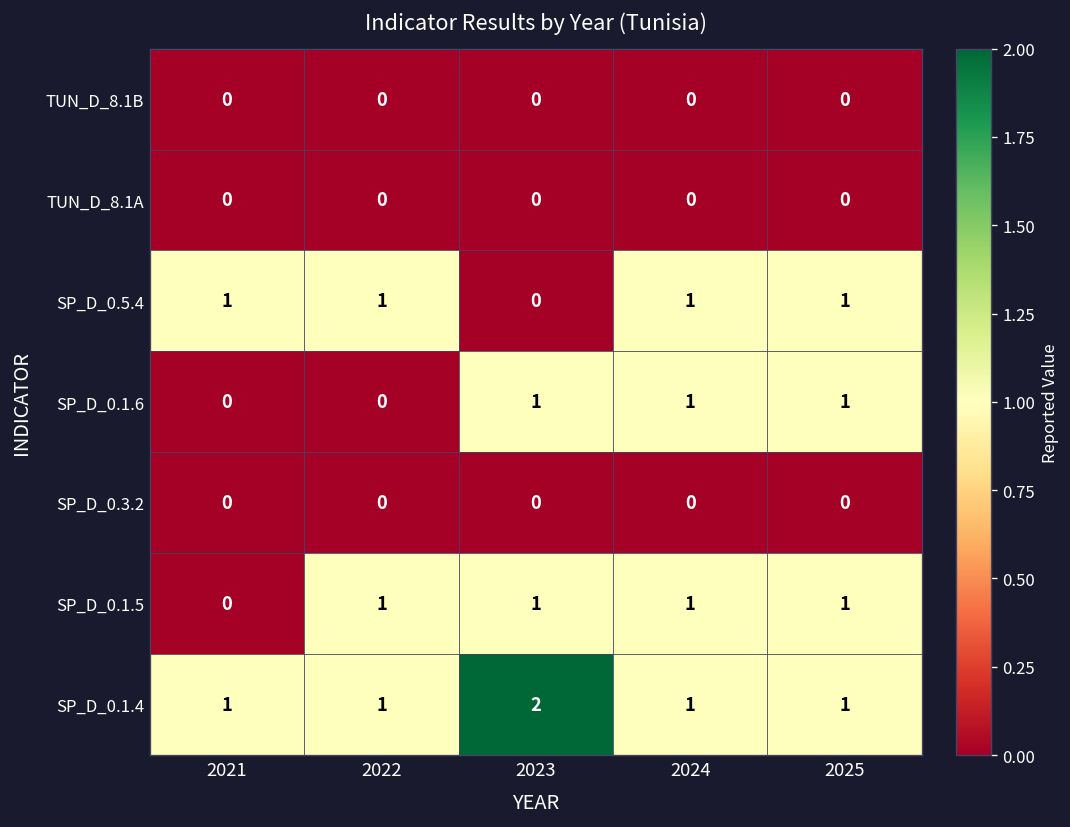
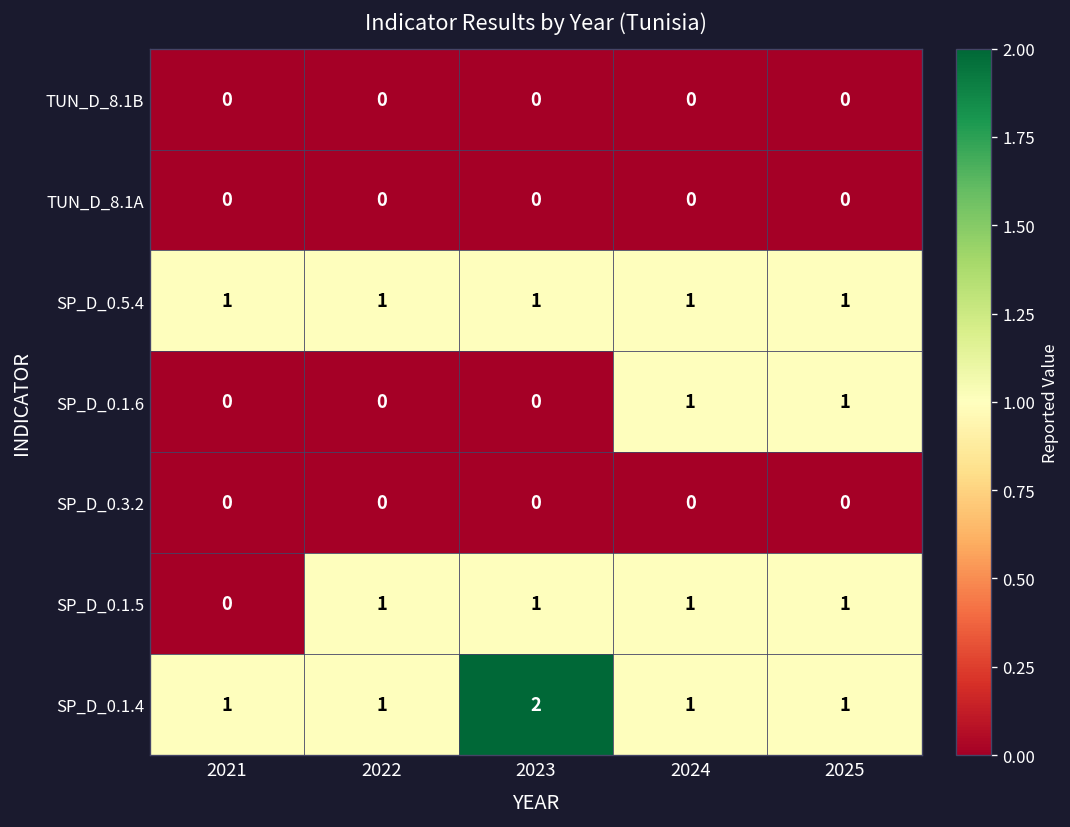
SP_D_0.5.4, 2023: 0 -> 1
SP_D_0.1.6, 2023: 1 -> 0
